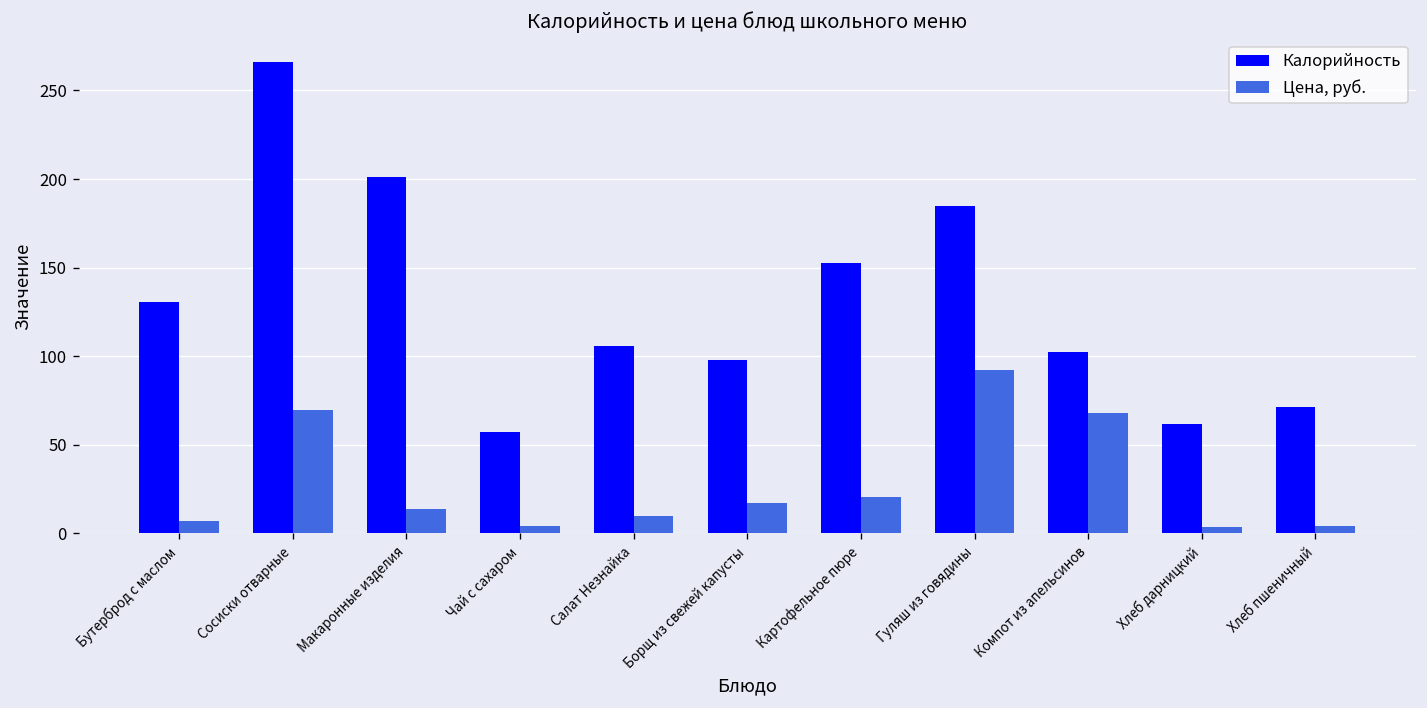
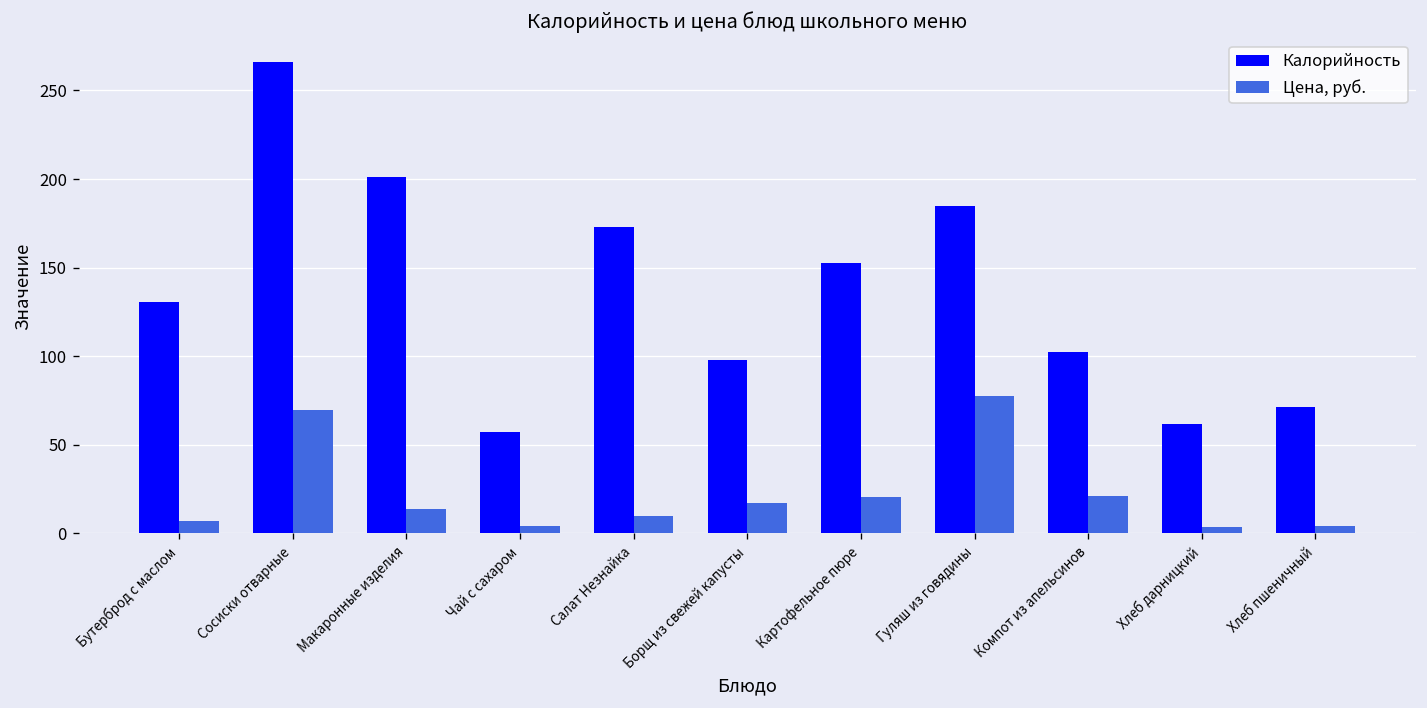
Калорийность, Салат Незнайка: 106 -> 173
Цена, руб., Гуляш из говядины: 92 -> 77
Цена, руб., Компот из апельсинов: 68 -> 21
